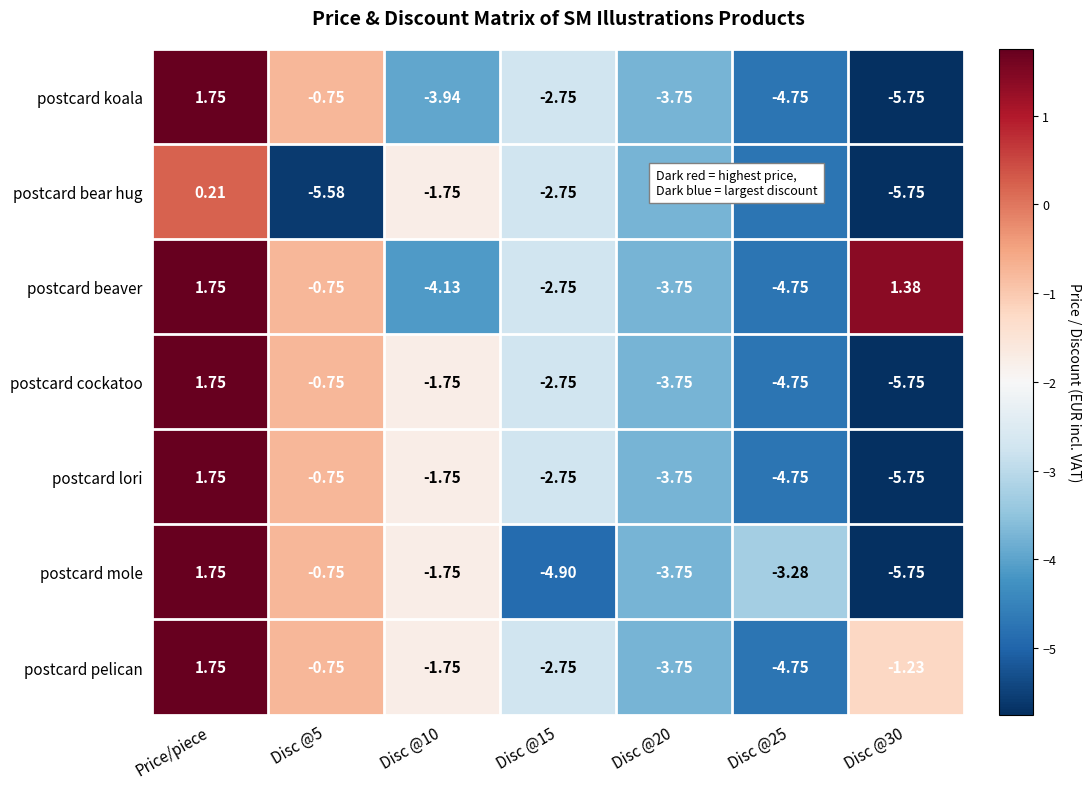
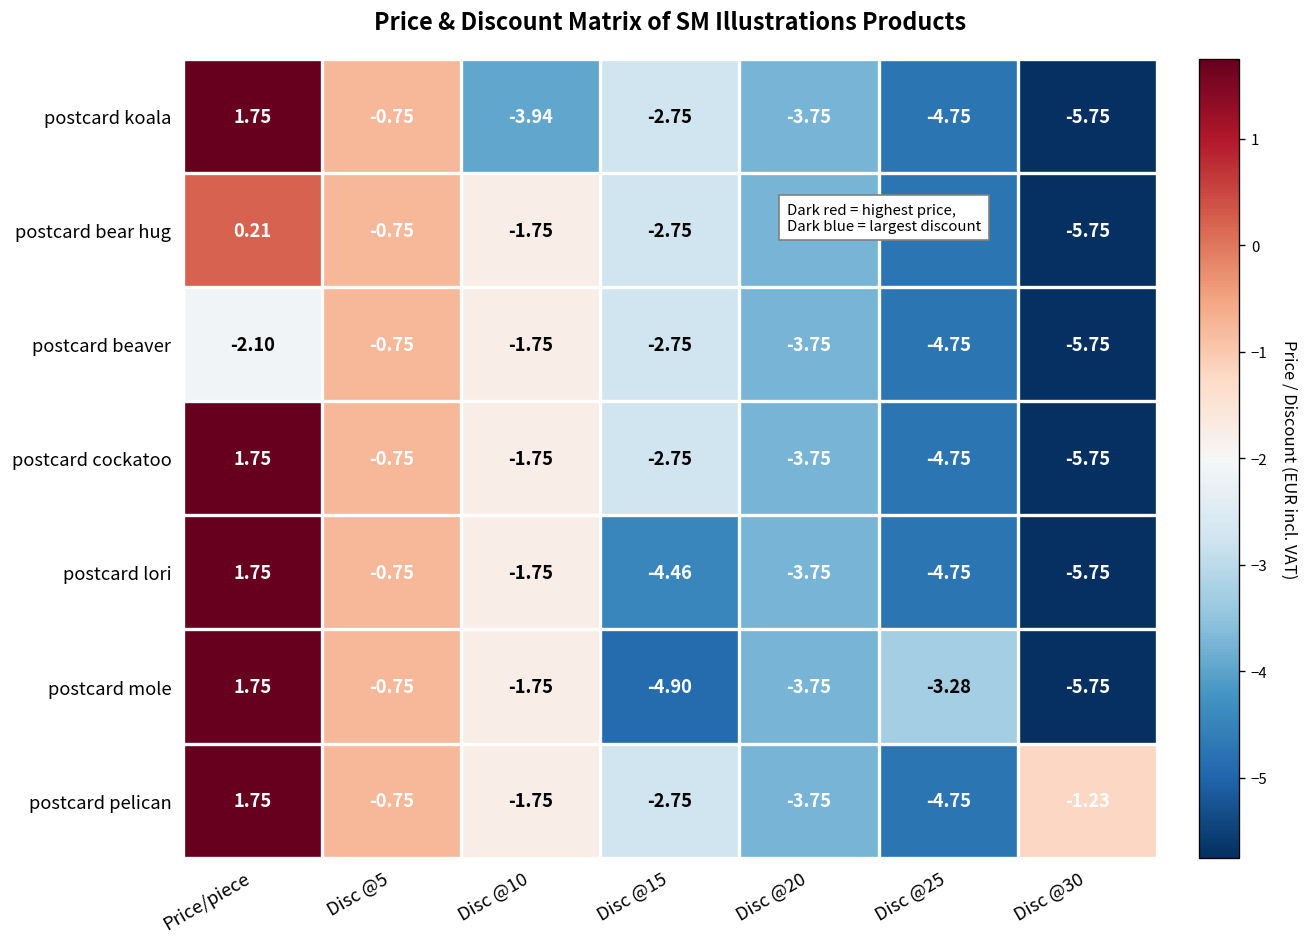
postcard bear hug, Disc @5: -5.58 -> -0.75
postcard beaver, Price/piece: 1.75 -> -2.10
postcard beaver, Disc @10: -4.13 -> -1.75
postcard beaver, Disc @30: 1.38 -> -5.75
postcard lori, Disc @15: -2.75 -> -4.46
